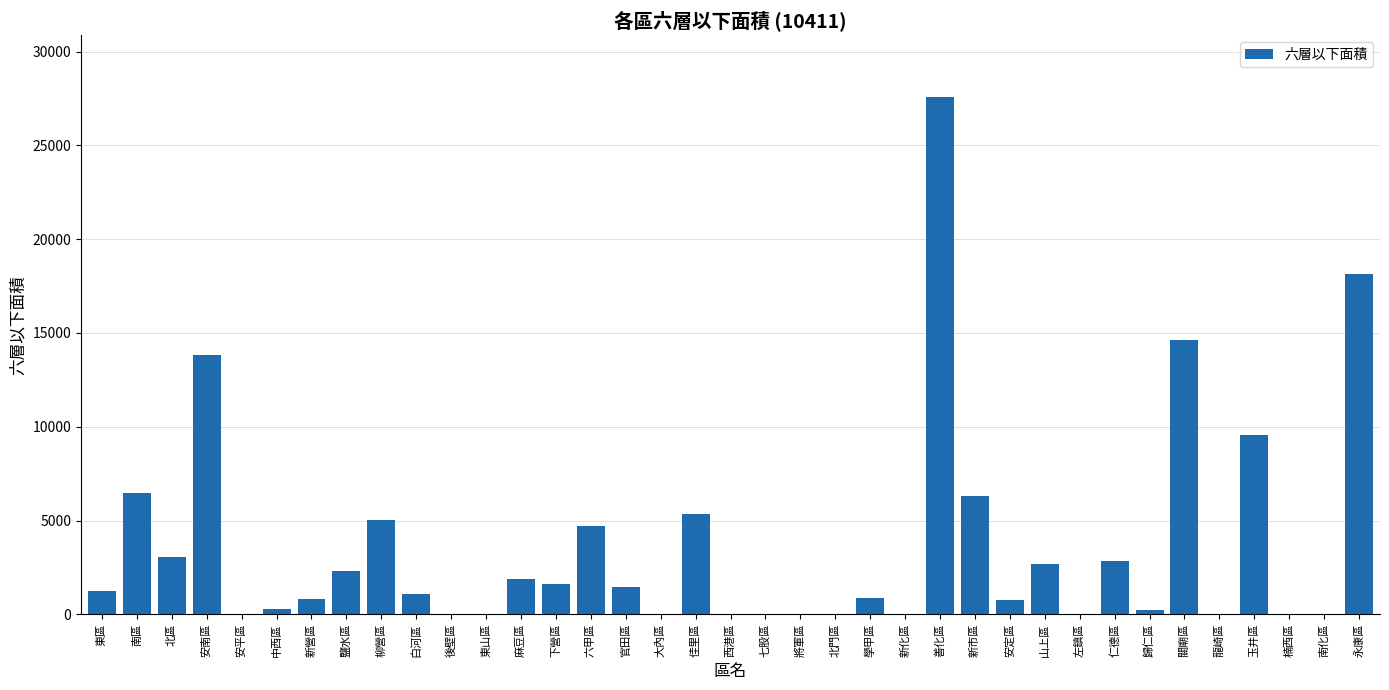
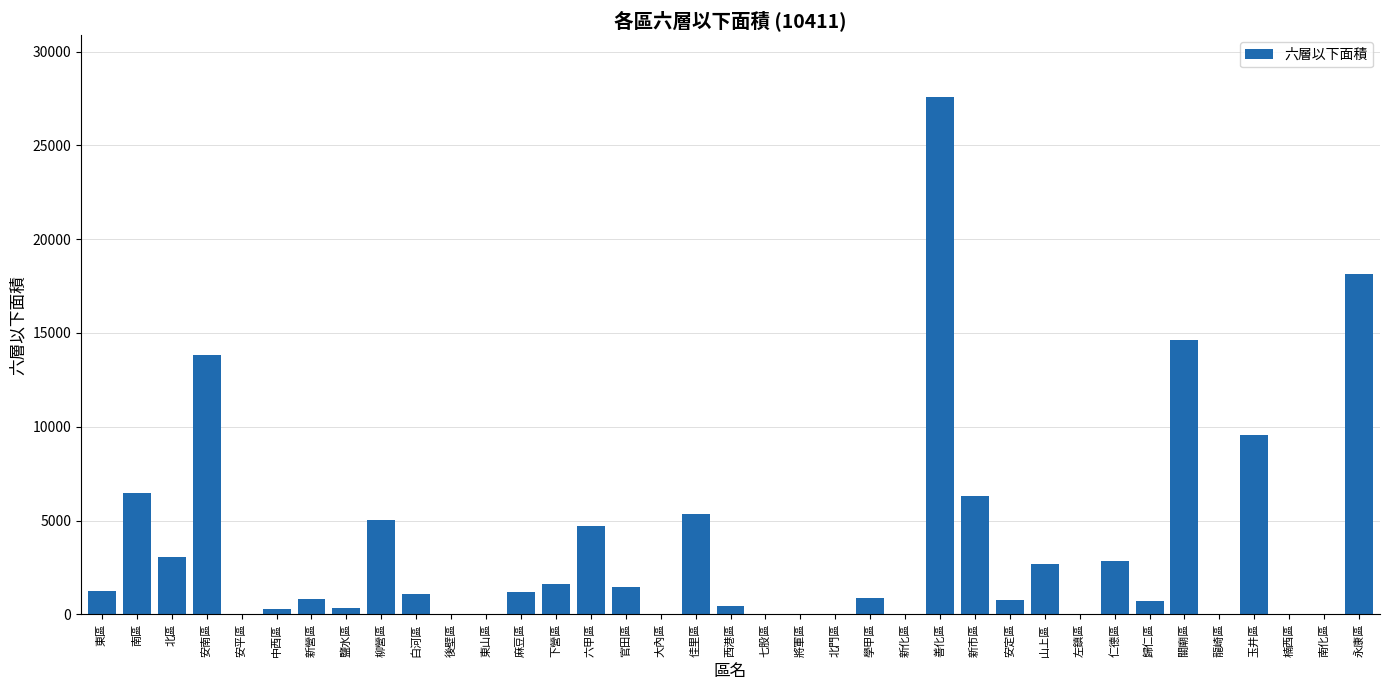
鹽水區: 2300 -> 400
麻豆區: 1900 -> 1200
西港區: 0 -> 500
歸仁區: 200 -> 700
